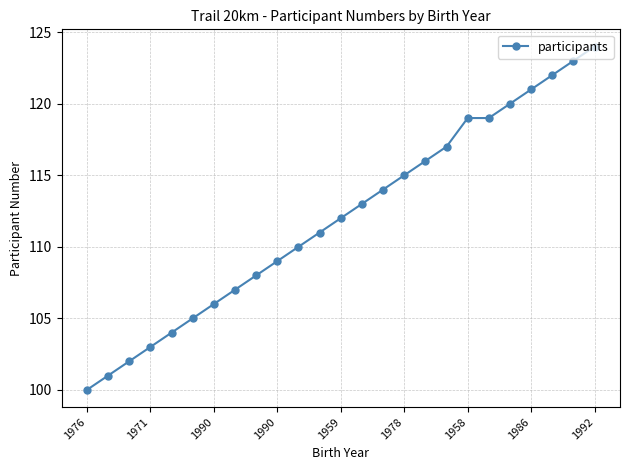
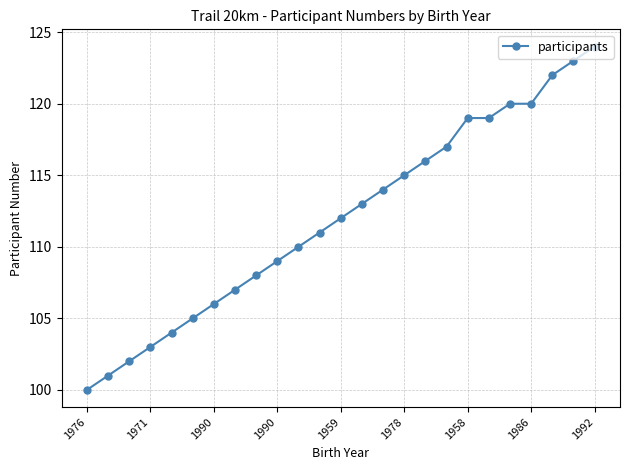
1986: 121 -> 120
